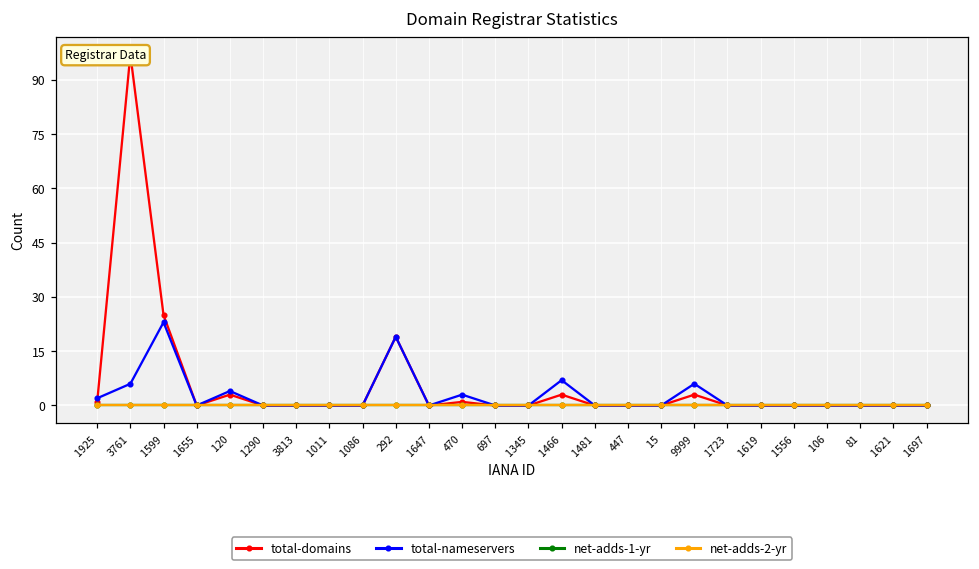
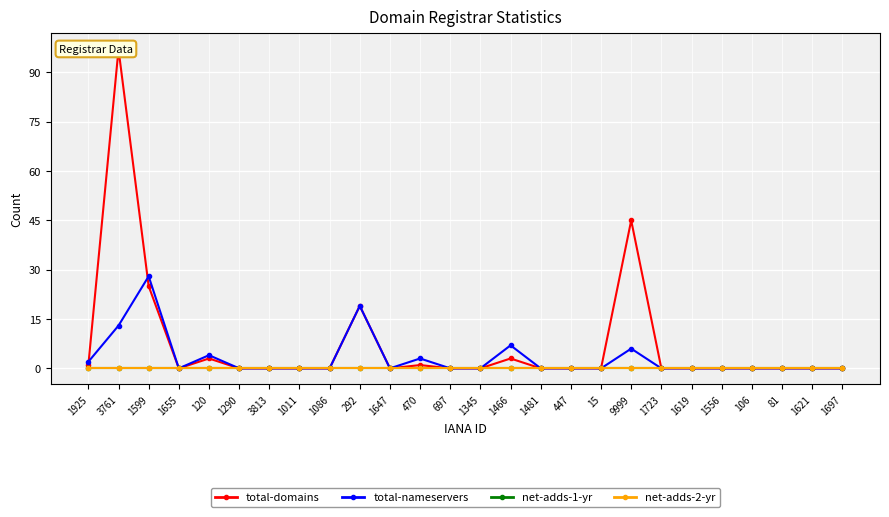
total-nameservers, 3761: 6 -> 13
total-nameservers, 1599: 23 -> 28
total-domains, 9999: 3 -> 45
